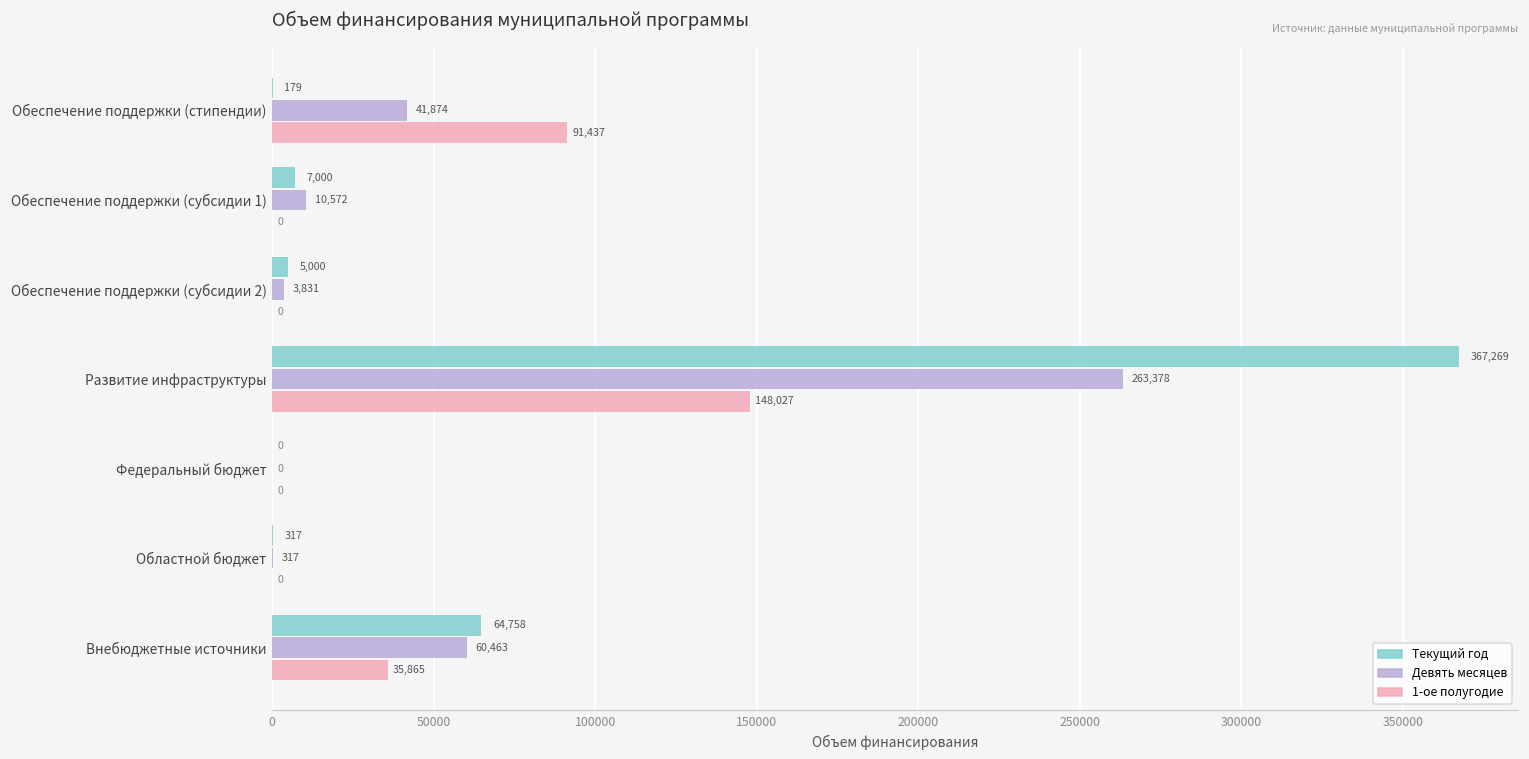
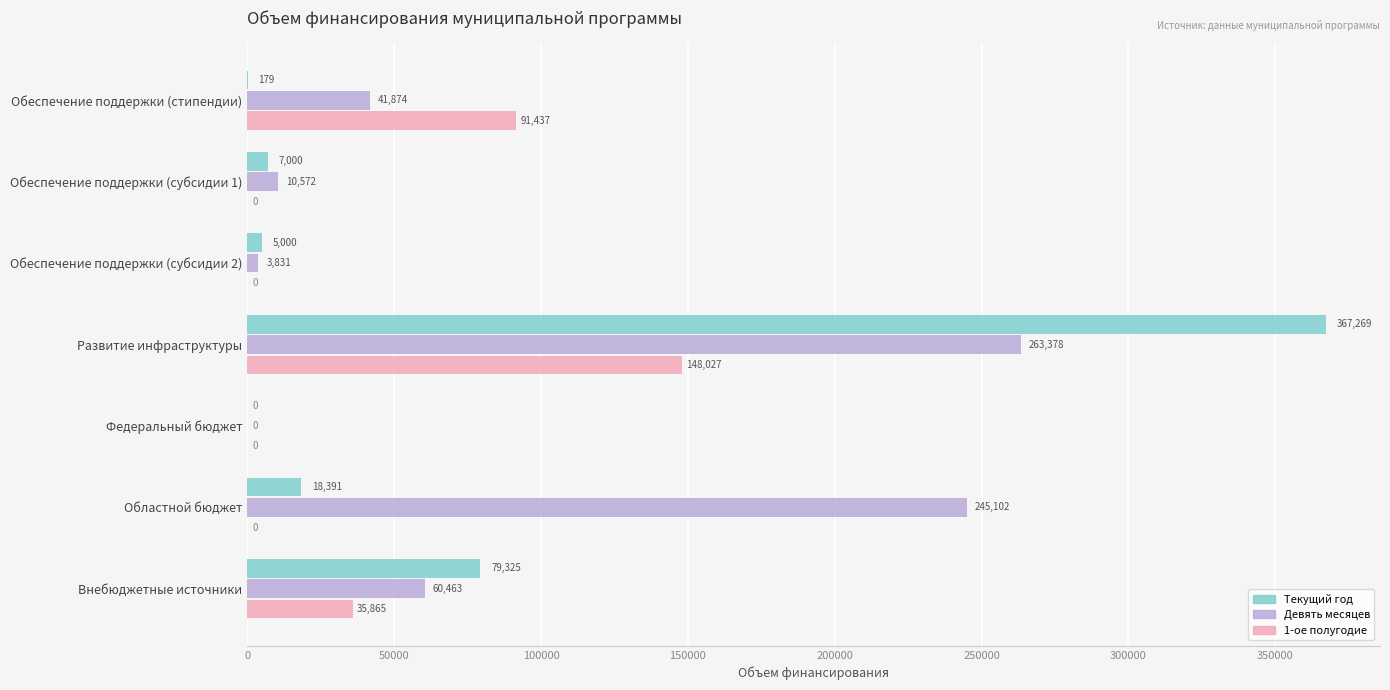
Текущий год, Областной бюджет: 317 -> 18,391
Девять месяцев, Областной бюджет: 317 -> 245,102
Текущий год, Внебюджетные источники: 64,758 -> 79,325
